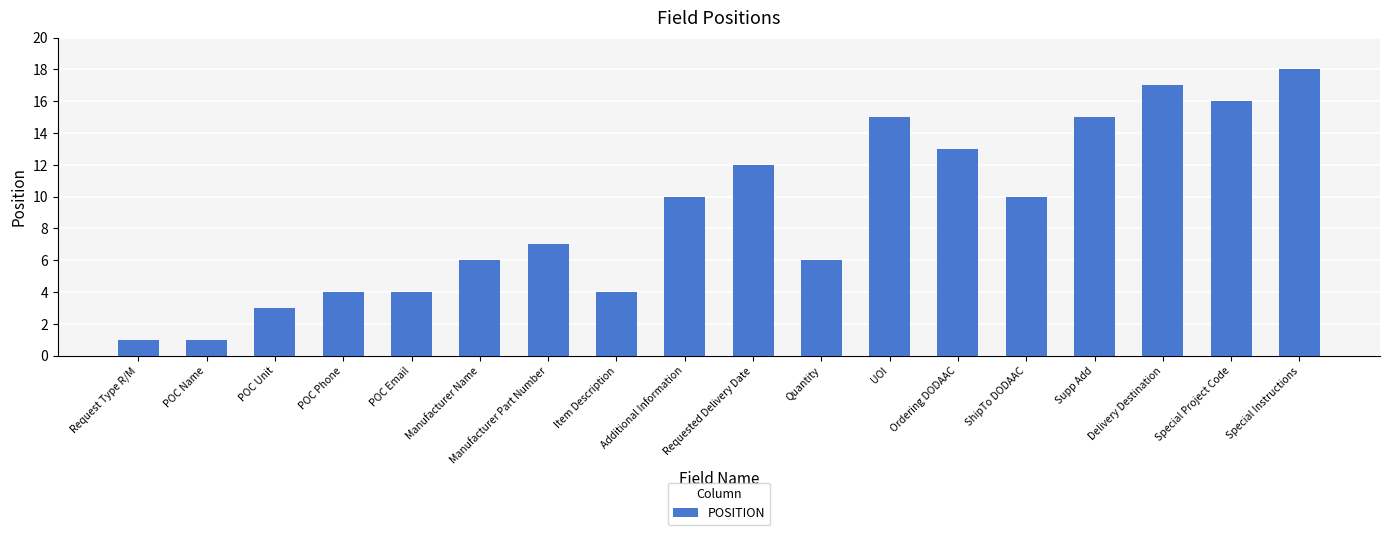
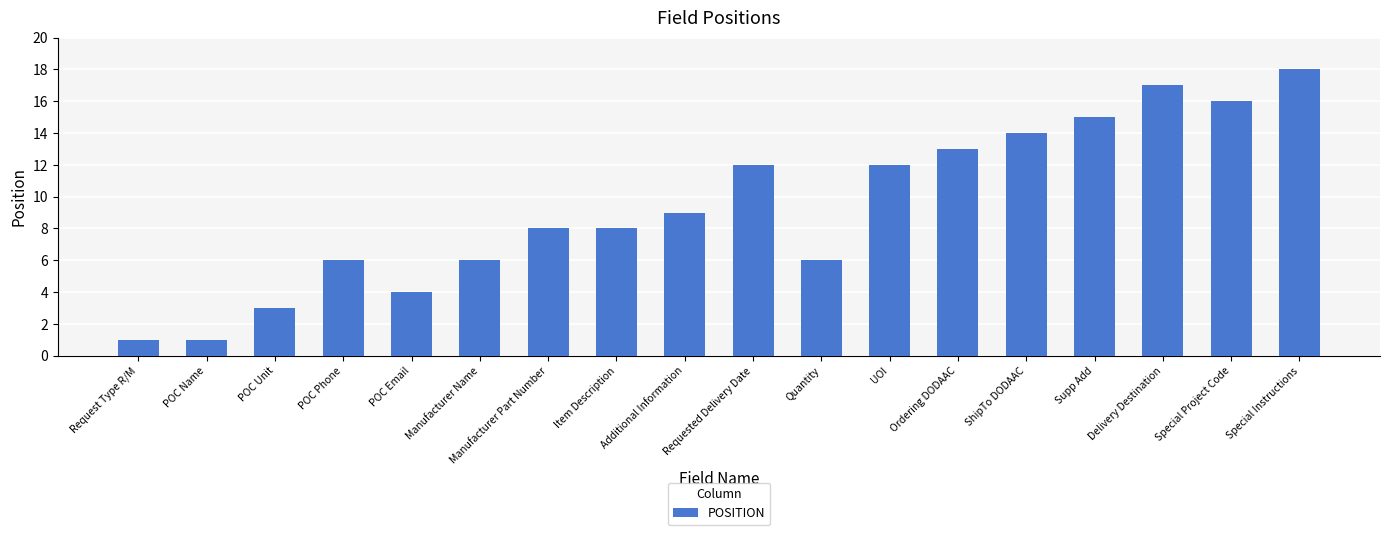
POC Phone: 4 -> 6
Manufacturer Part Number: 7 -> 8
Item Description: 4 -> 8
Additional Information: 10 -> 9
UOI: 15 -> 12
ShipTo DODAAC: 10 -> 14
